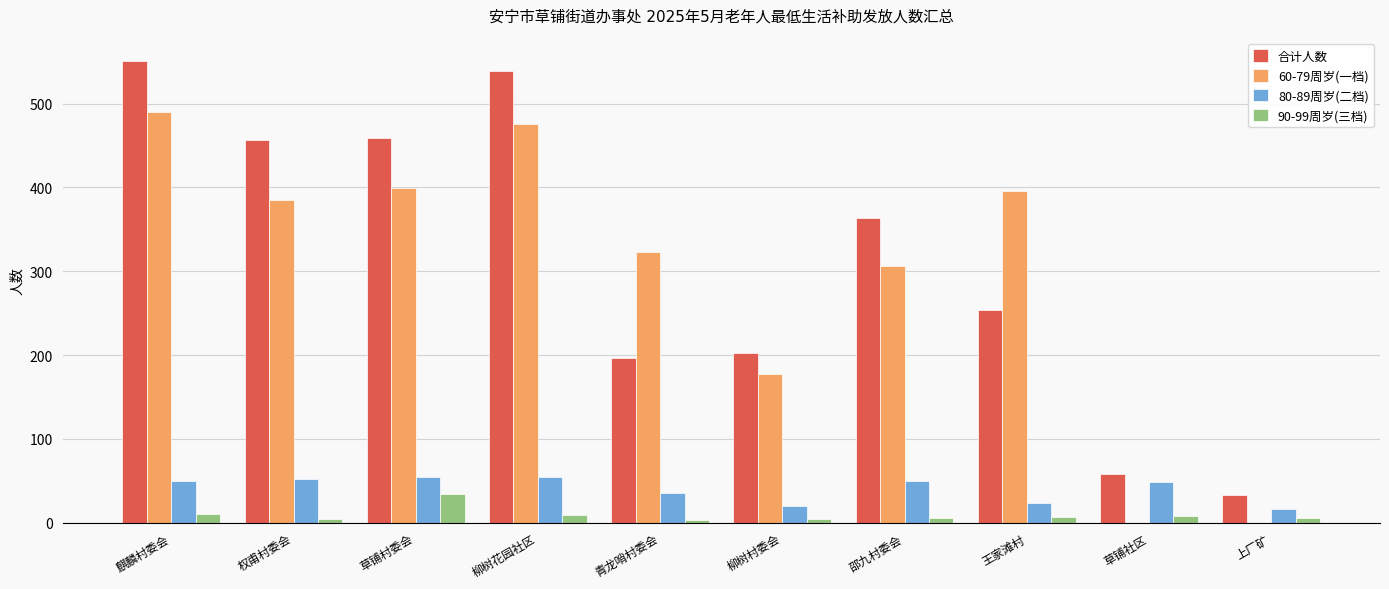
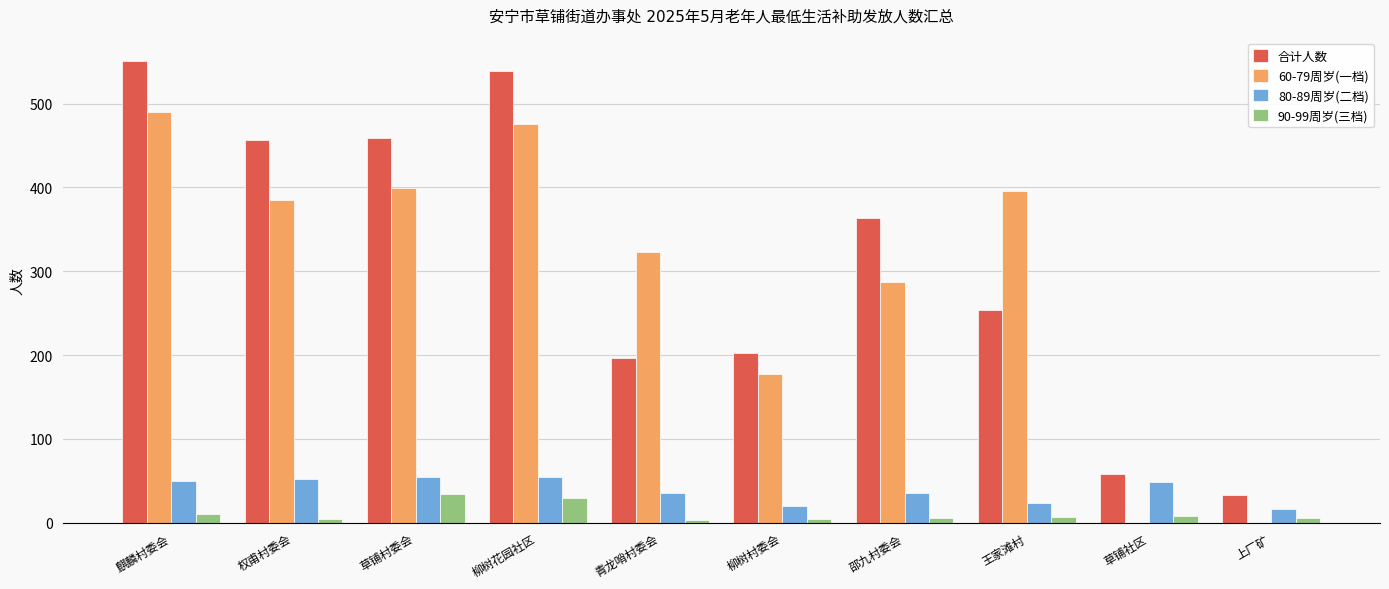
90-99周岁(三档), 柳树花园社区: 10 -> 30
60-79周岁(一档), 邵九村委会: 310 -> 290
80-89周岁(二档), 邵九村委会: 50 -> 40
